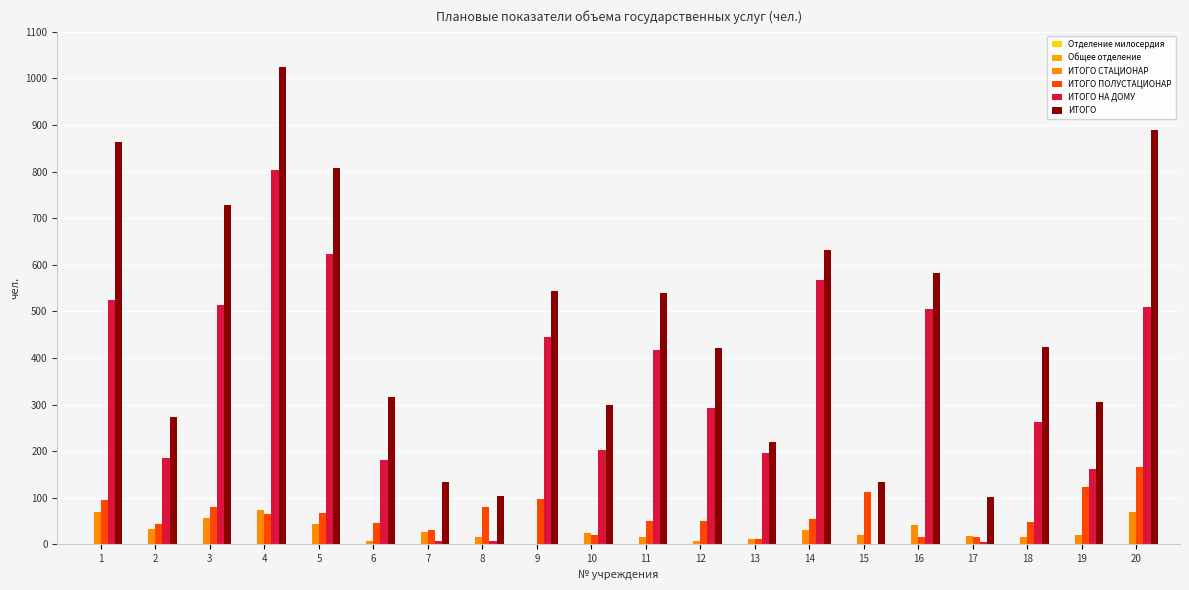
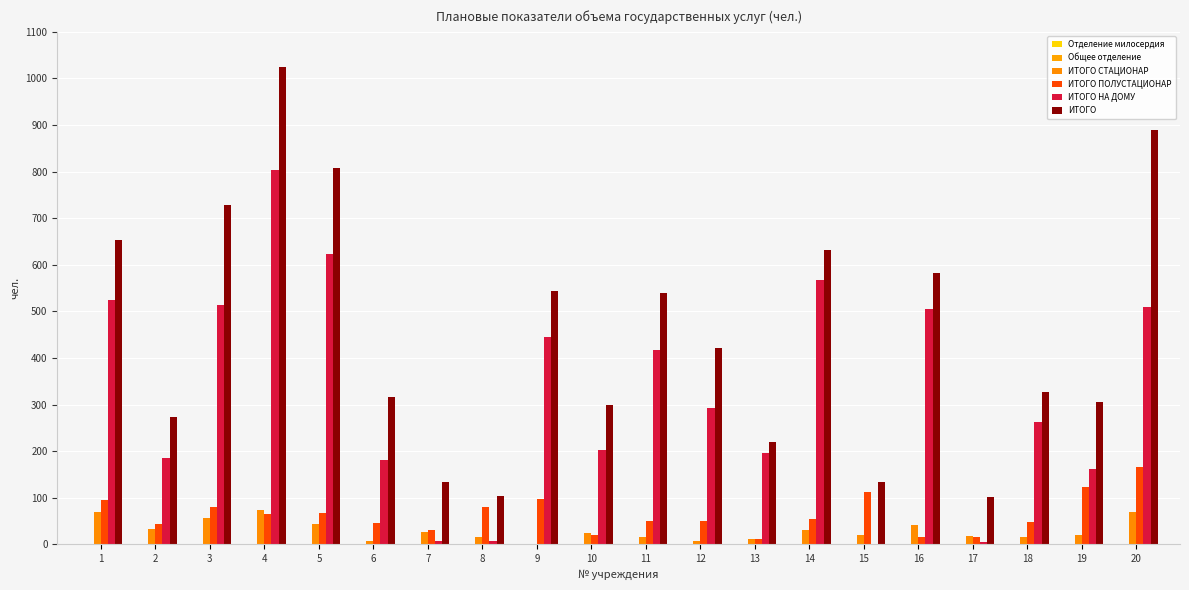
ИТОГО, 1: 860 -> 650
ИТОГО, 18: 420 -> 330
